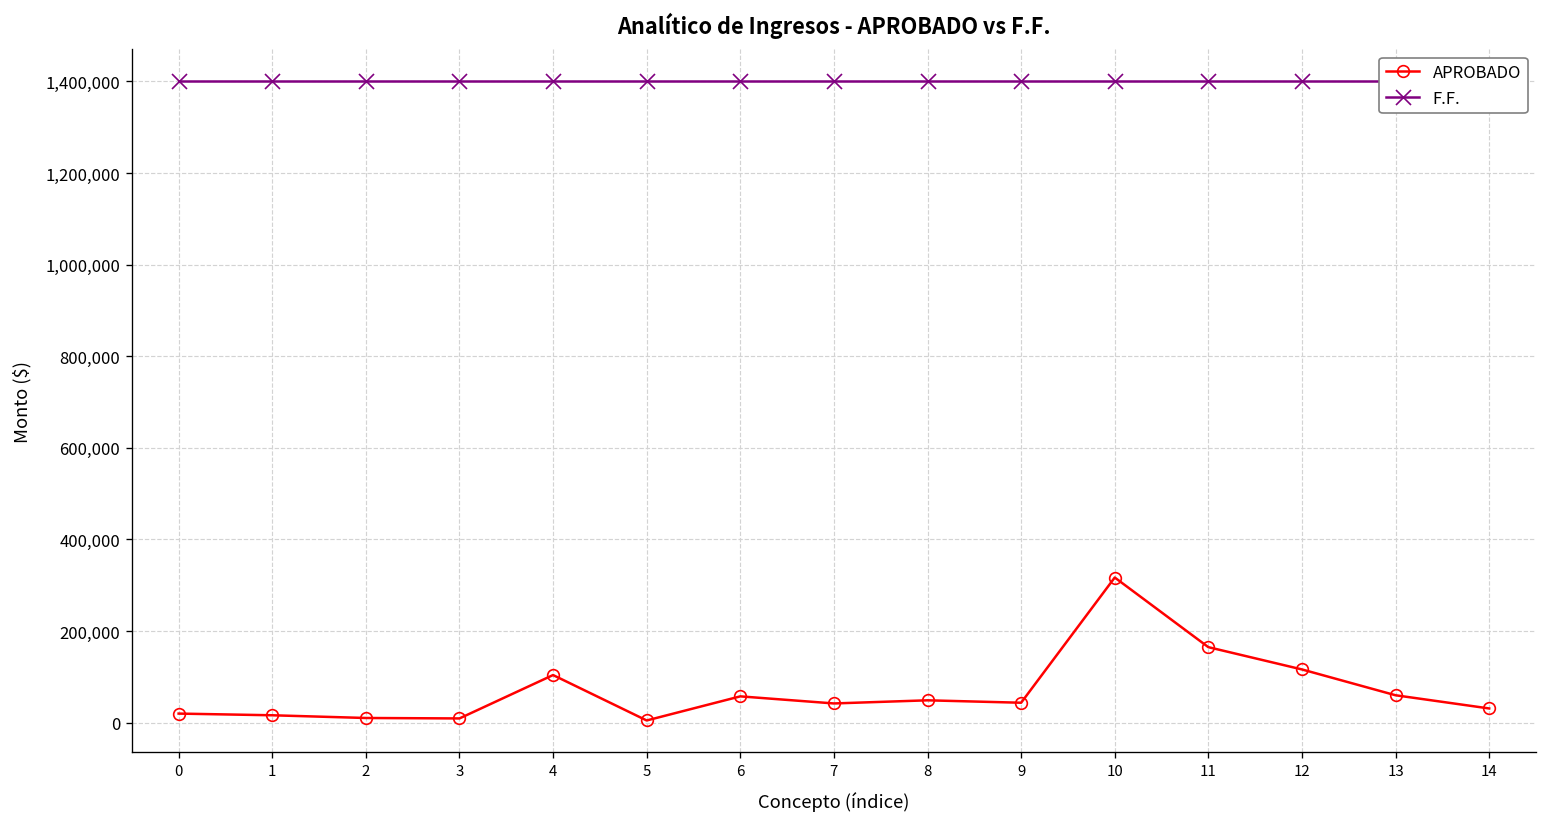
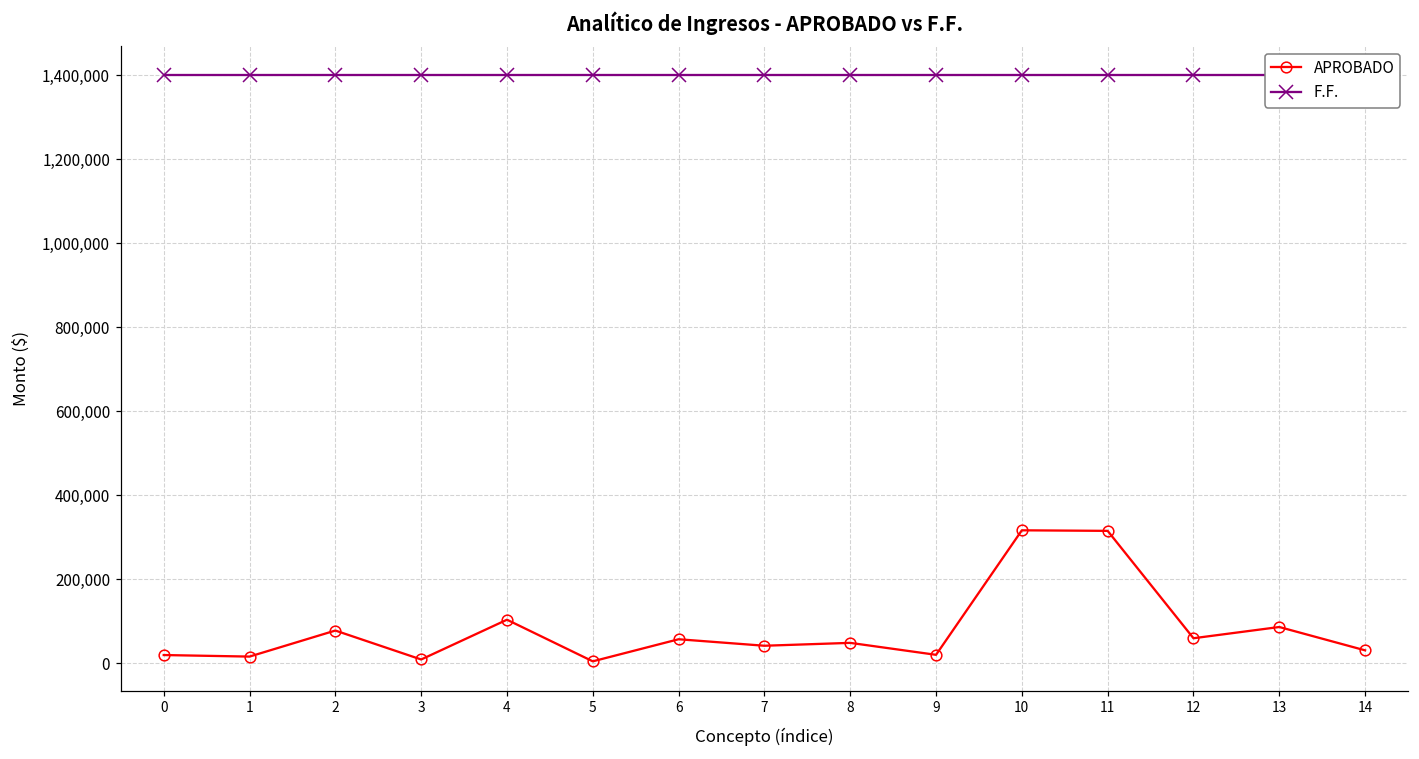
APROBADO, 2: 10,000 -> 80,000
APROBADO, 9: 40,000 -> 20,000
APROBADO, 11: 170,000 -> 320,000
APROBADO, 12: 120,000 -> 60,000
APROBADO, 13: 60,000 -> 90,000
